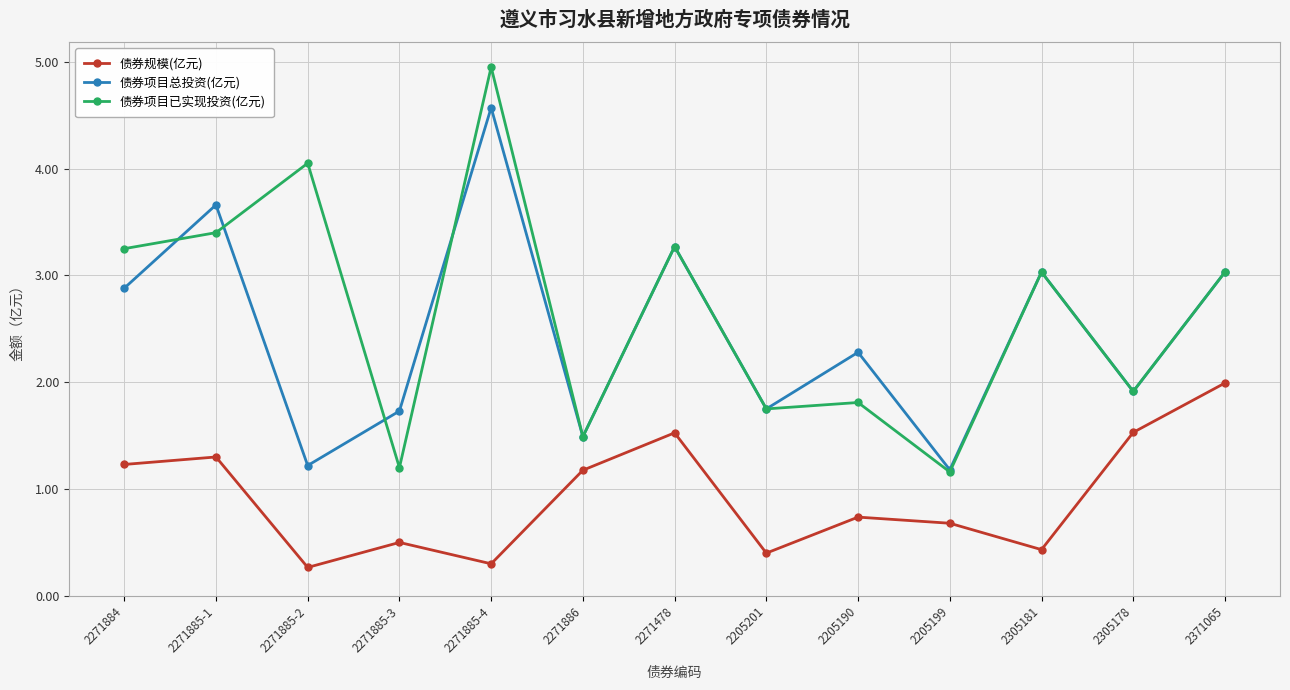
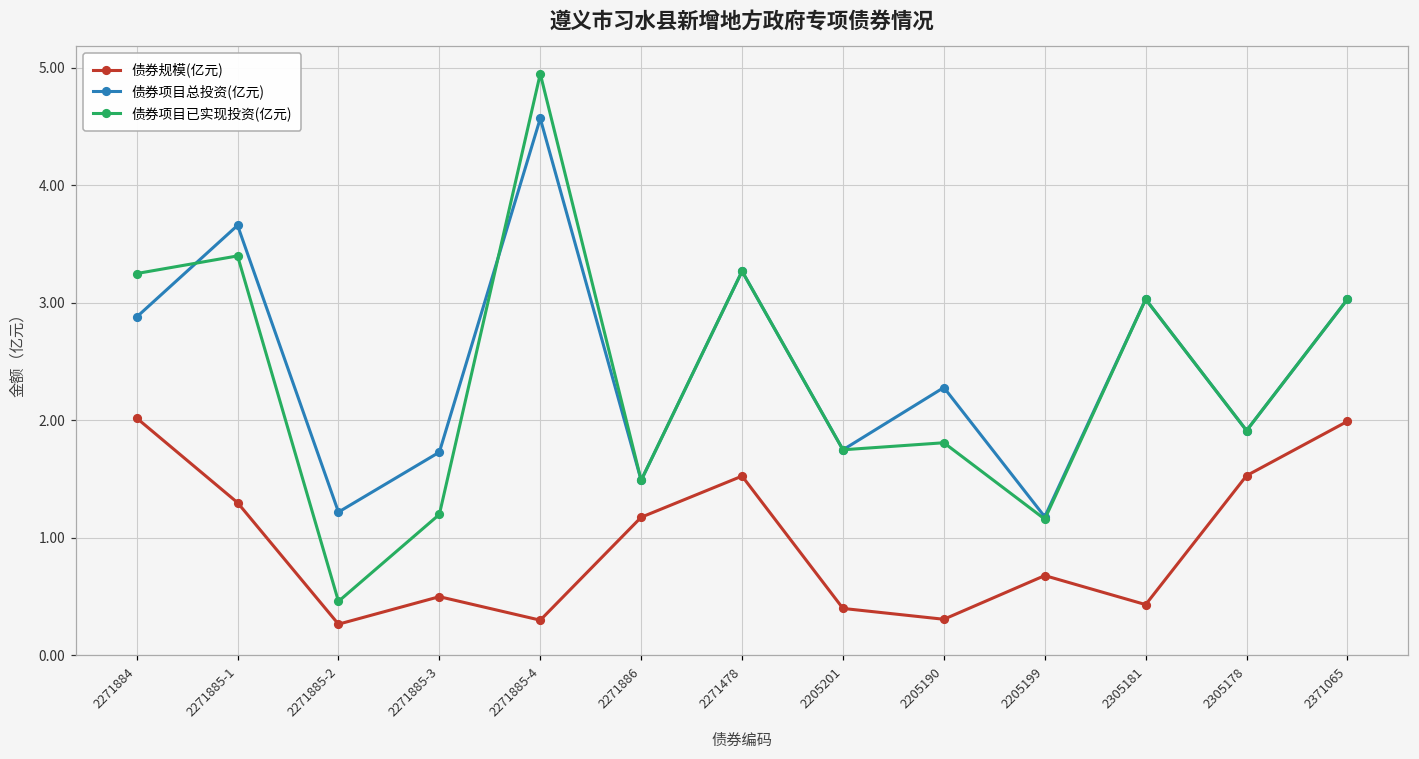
债券规模(亿元), 2271884: 1.23 -> 2.02
债券项目已实现投资(亿元), 2271885-2: 4.05 -> 0.46
债券规模(亿元), 2205190: 0.74 -> 0.31
